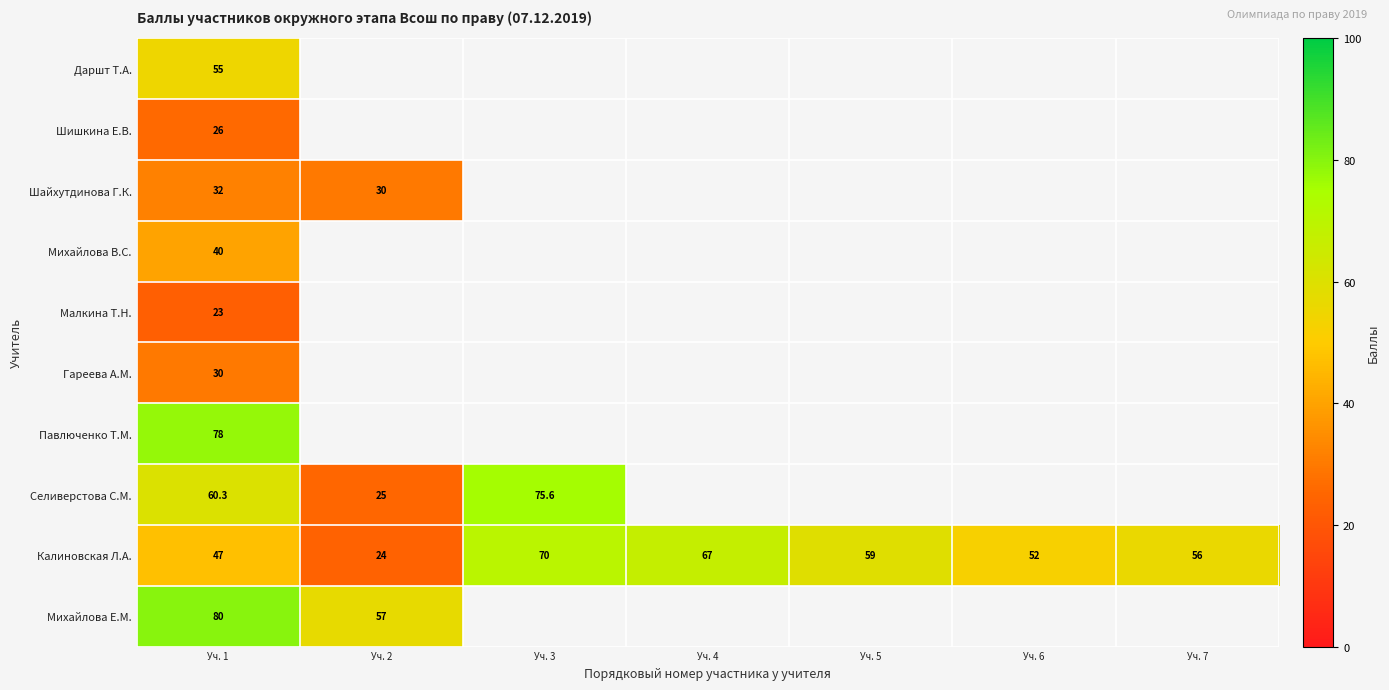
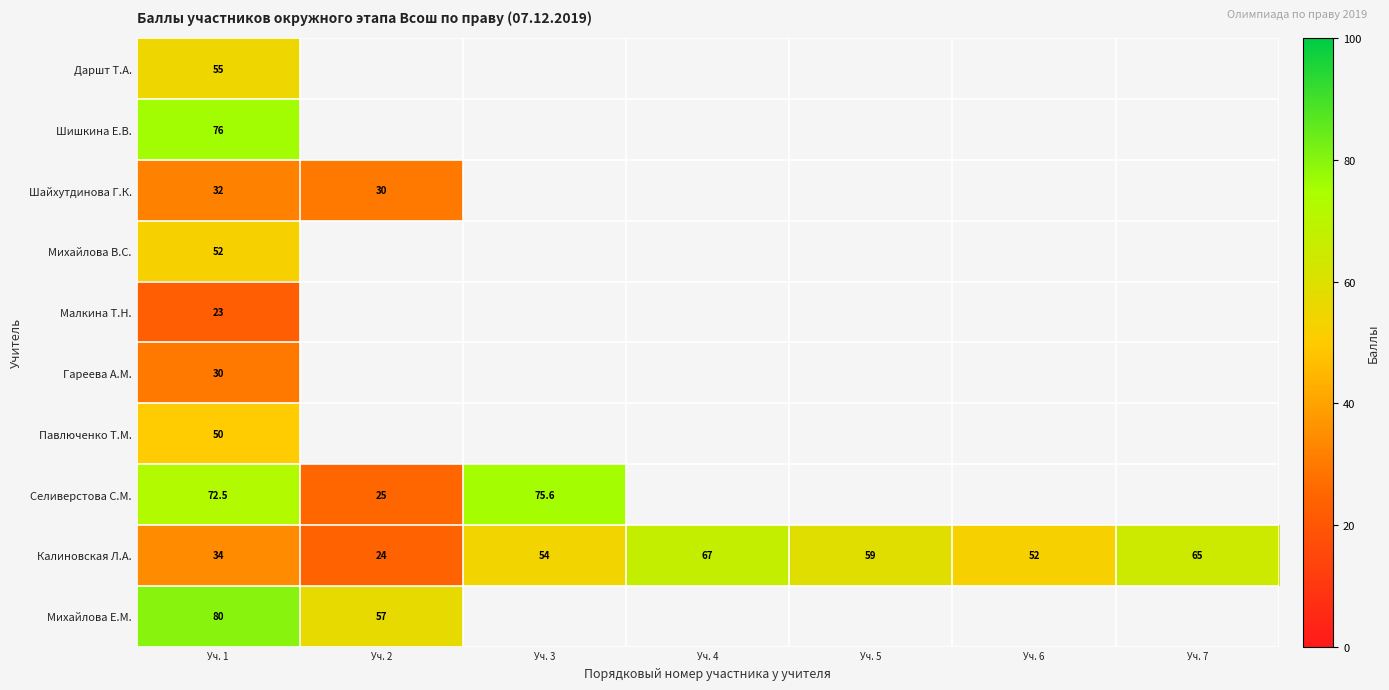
Шишкина Е.В., Уч. 1: 26 -> 76
Михайлова В.С., Уч. 1: 40 -> 52
Павлюченко Т.М., Уч. 1: 78 -> 50
Селиверстова С.М., Уч. 1: 60.3 -> 72.5
Калиновская Л.А., Уч. 1: 47 -> 34
Калиновская Л.А., Уч. 3: 70 -> 54
Калиновская Л.А., Уч. 7: 56 -> 65
